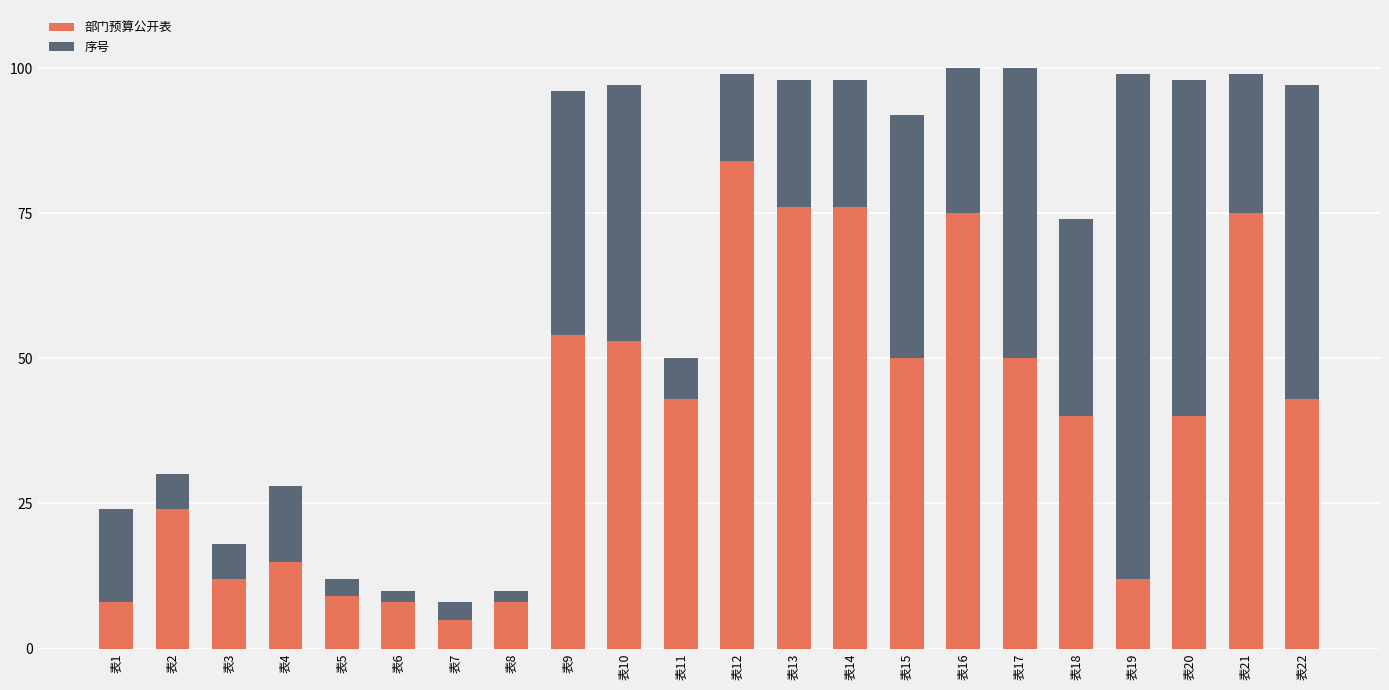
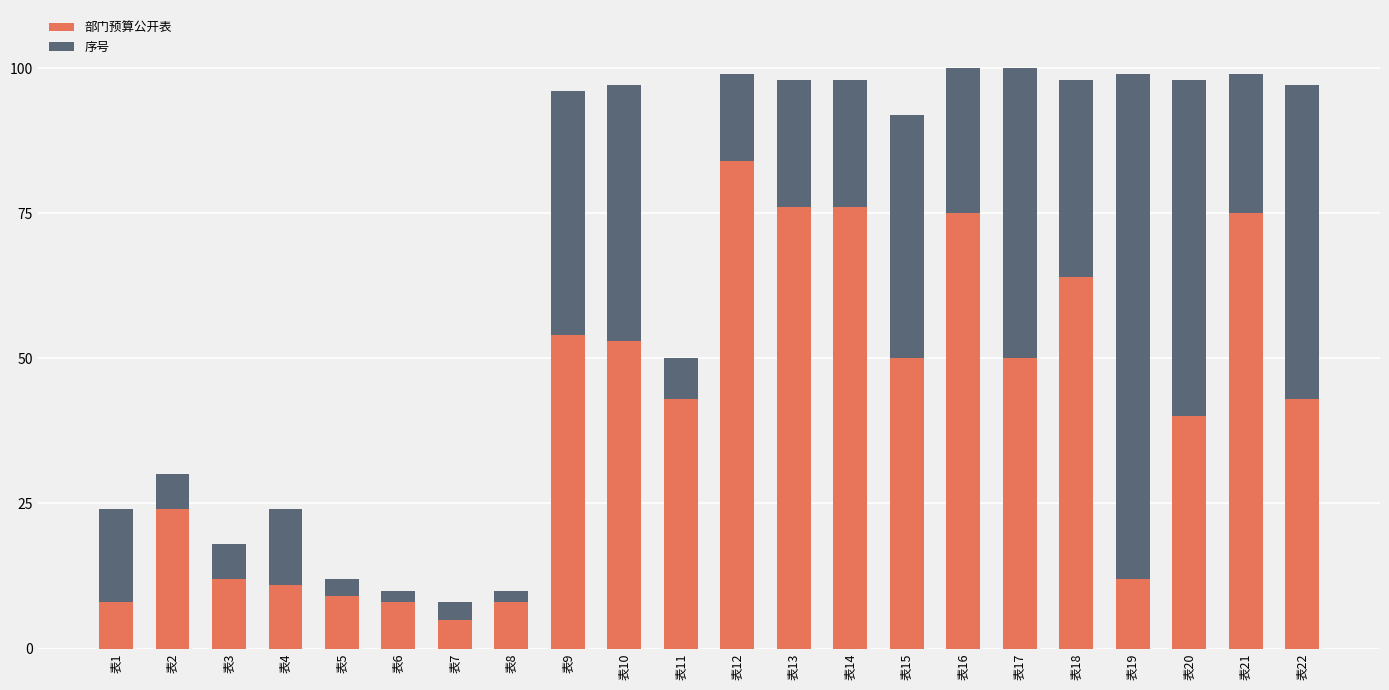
部门预算公开表, 表4: 15 -> 11
部门预算公开表, 表18: 40 -> 64
